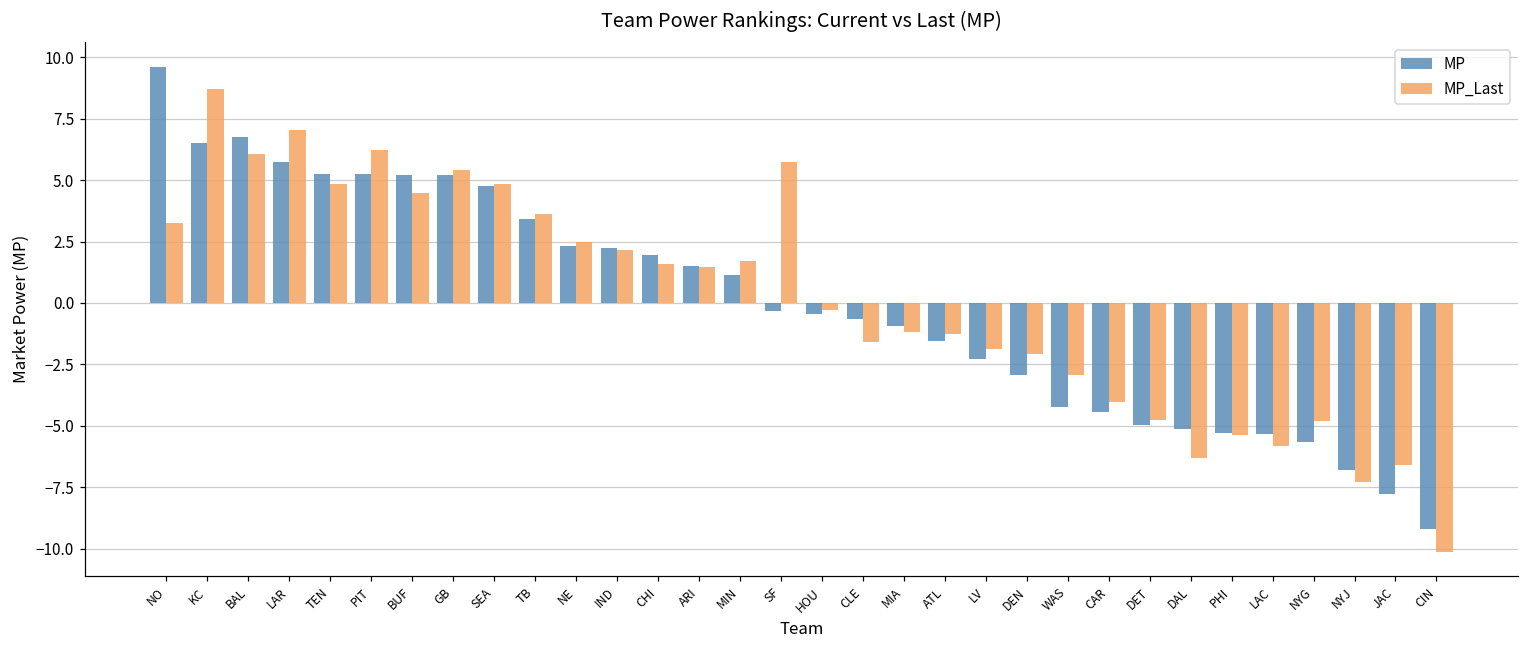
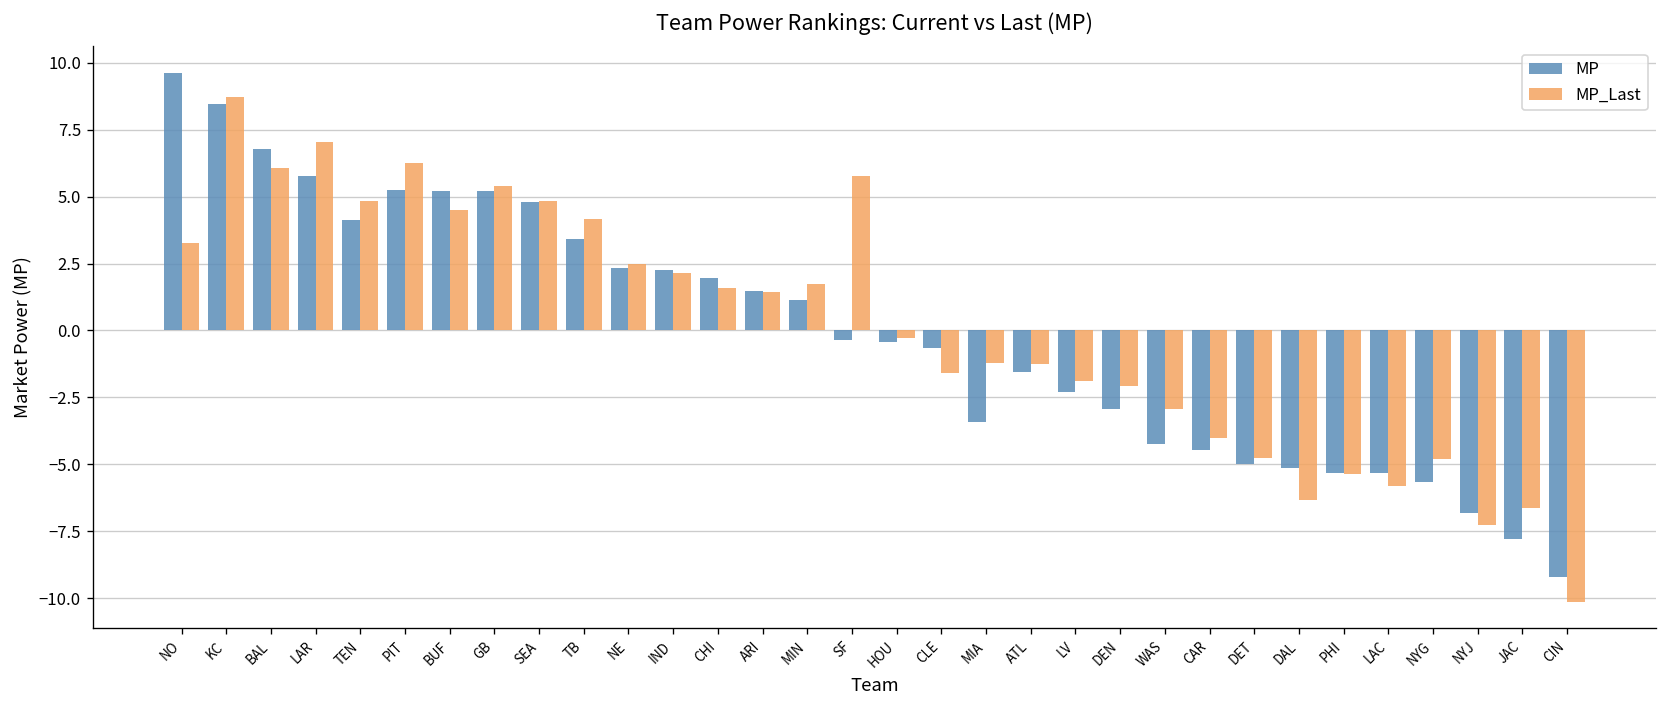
MP, KC: 6.5 -> 8.4
MP, TEN: 5.3 -> 4.1
MP_Last, TB: 3.6 -> 4.2
MP, MIA: -1.0 -> -3.4
